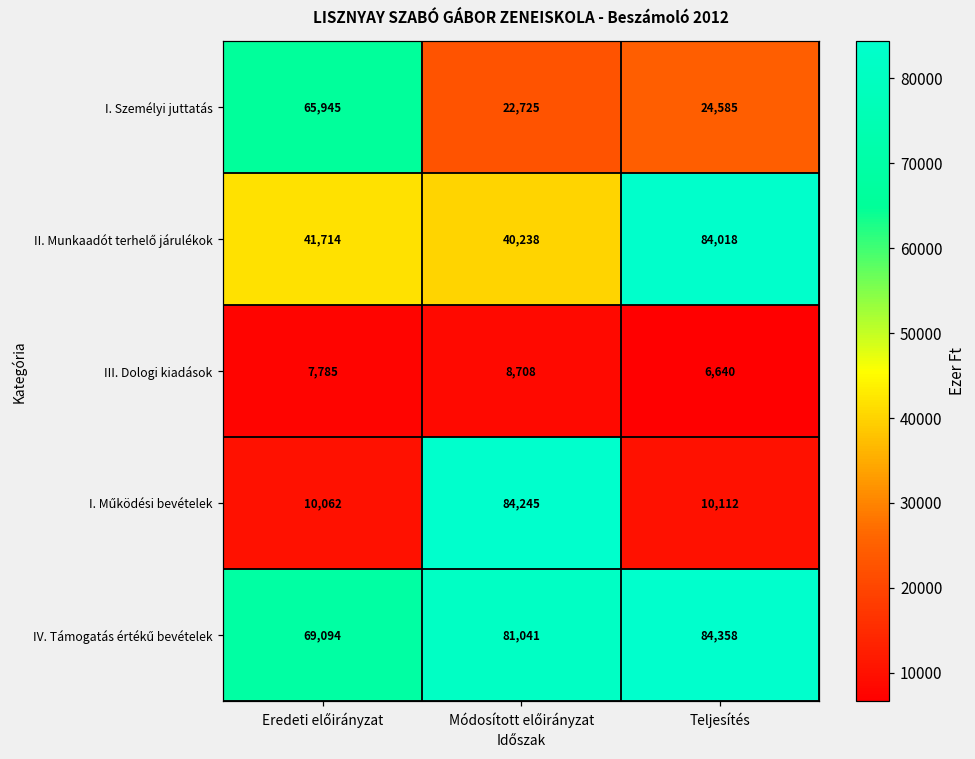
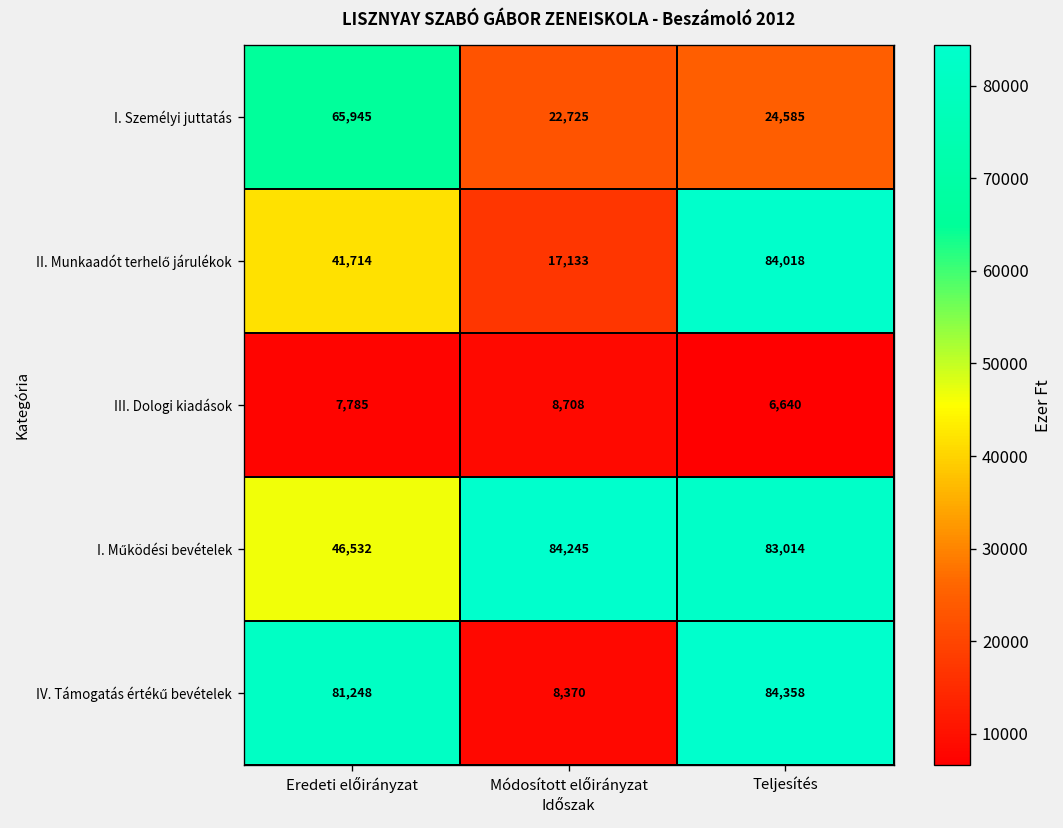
II. Munkaadót terhelő járulékok, Módosított előirányzat: 40,238 -> 17,133
I. Működési bevételek, Eredeti előirányzat: 10,062 -> 46,532
I. Működési bevételek, Teljesítés: 10,112 -> 83,014
IV. Támogatás értékű bevételek, Eredeti előirányzat: 69,094 -> 81,248
IV. Támogatás értékű bevételek, Módosított előirányzat: 81,041 -> 8,370
